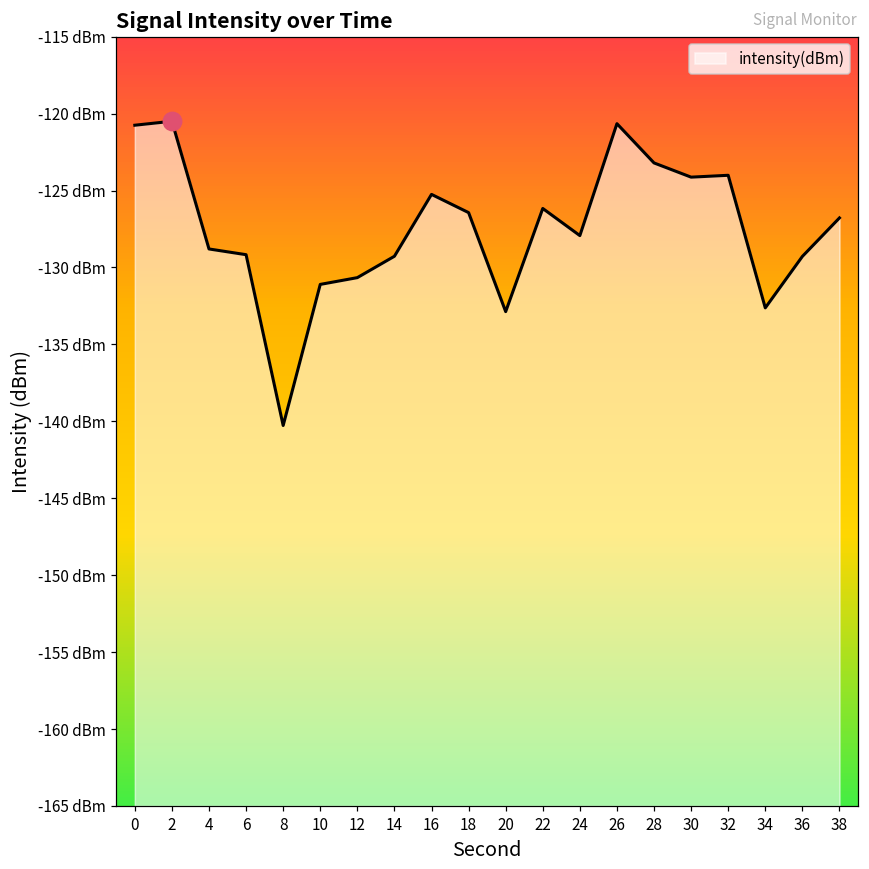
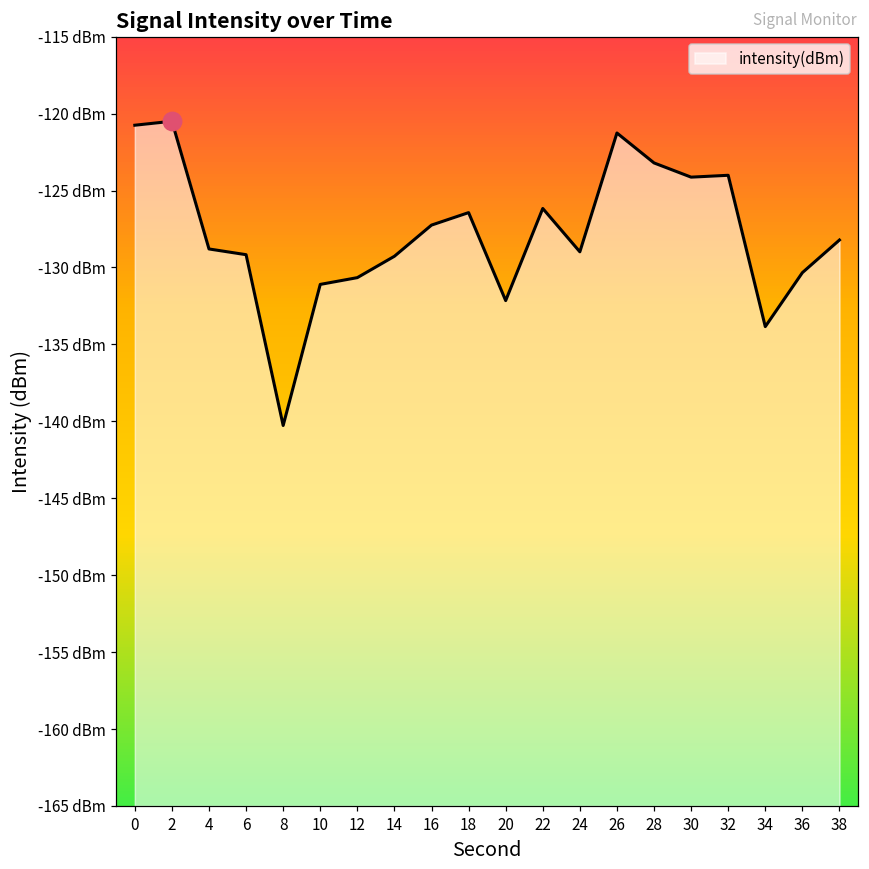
intensity(dBm), 16: -125.3 dBm -> -127.2 dBm
intensity(dBm), 20: -132.9 dBm -> -132.2 dBm
intensity(dBm), 24: -127.9 dBm -> -129.0 dBm
intensity(dBm), 26: -120.7 dBm -> -121.3 dBm
intensity(dBm), 34: -132.6 dBm -> -133.8 dBm
intensity(dBm), 36: -129.3 dBm -> -130.3 dBm
intensity(dBm), 38: -126.8 dBm -> -128.2 dBm
